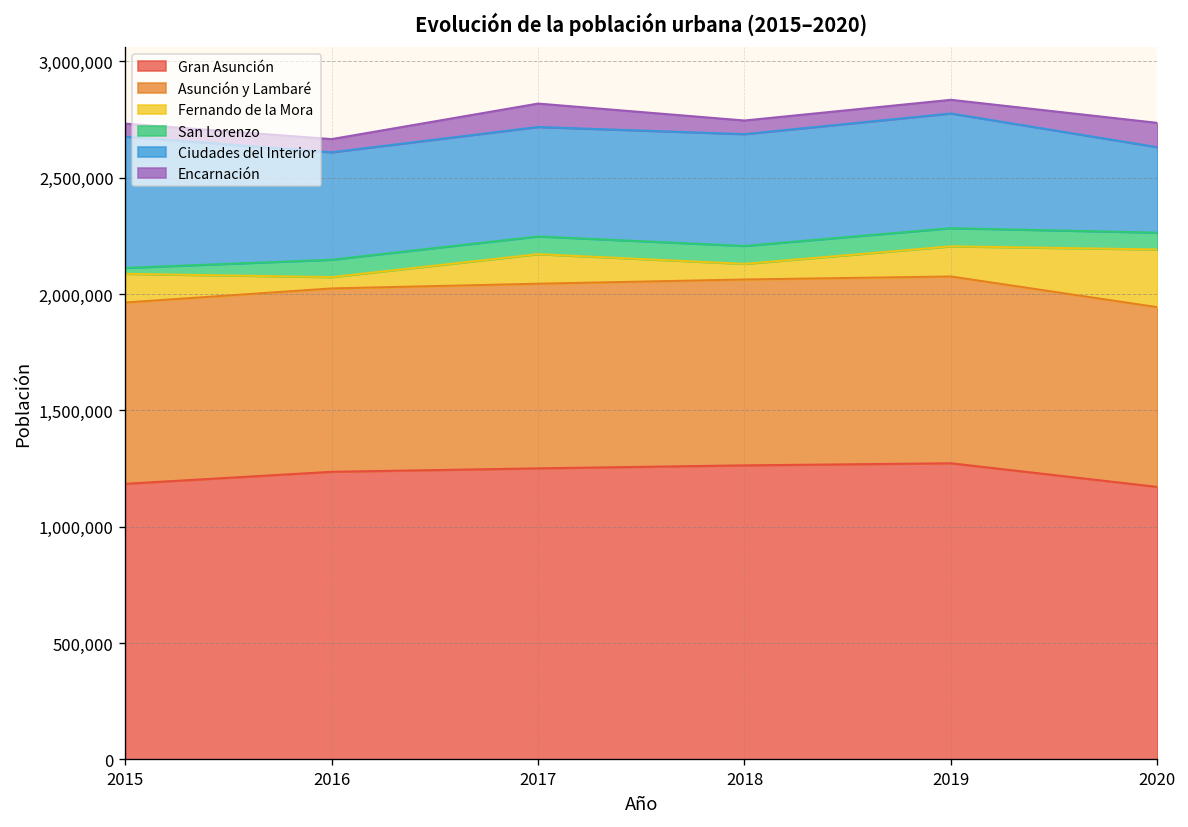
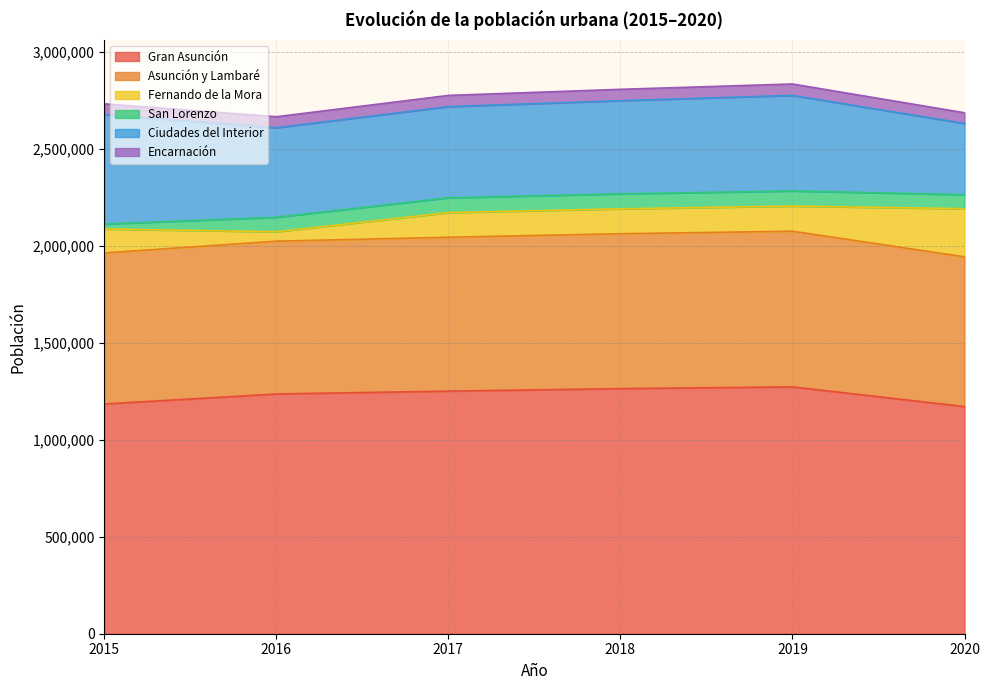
Encarnación, 2017: 100,000 -> 60,000
Fernando de la Mora, 2018: 70,000 -> 130,000
Encarnación, 2020: 100,000 -> 60,000
